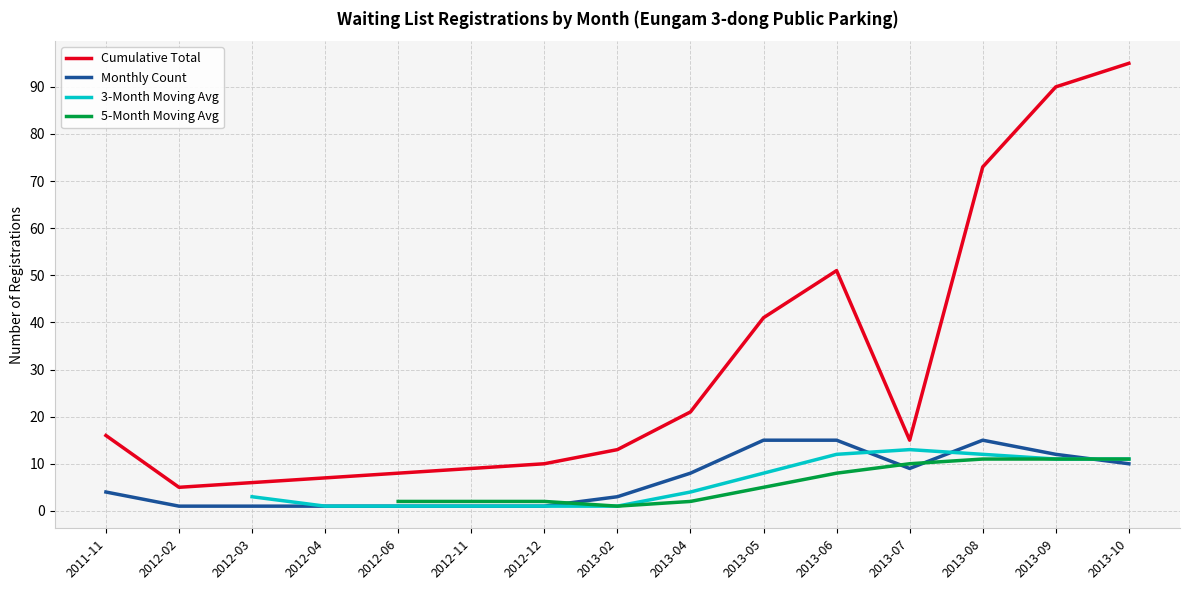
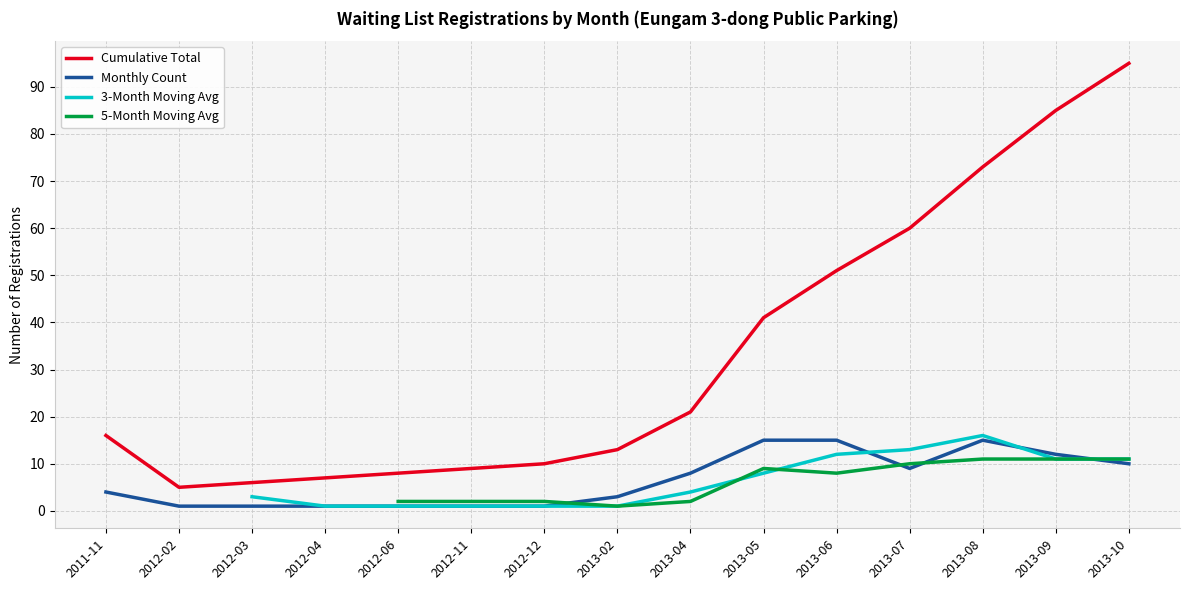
5-Month Moving Avg, 2013-05: 5 -> 9
Cumulative Total, 2013-07: 15 -> 60
3-Month Moving Avg, 2013-08: 12 -> 16
Cumulative Total, 2013-09: 90 -> 85
